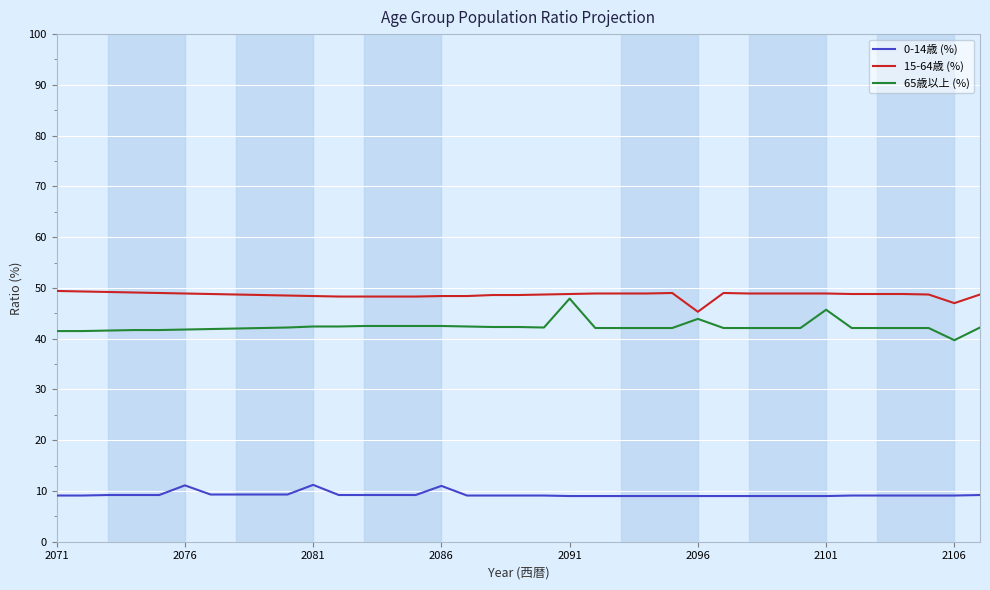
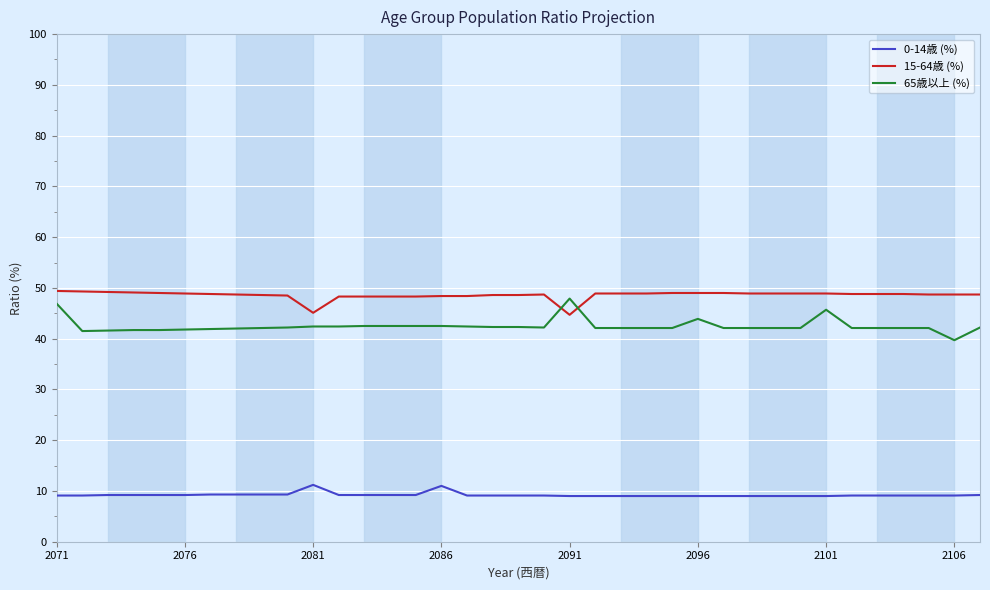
65歳以上 (%), 2071: 42 -> 47
0-14歳 (%), 2076: 11 -> 9
15-64歳 (%), 2081: 48 -> 45
15-64歳 (%), 2091: 49 -> 45
15-64歳 (%), 2096: 45 -> 49
15-64歳 (%), 2106: 47 -> 49
